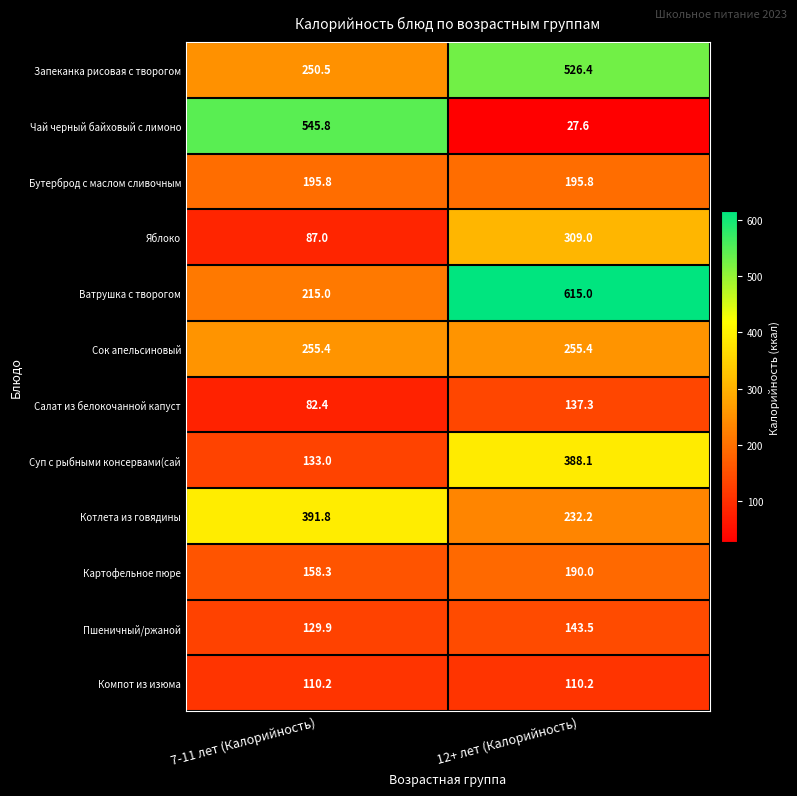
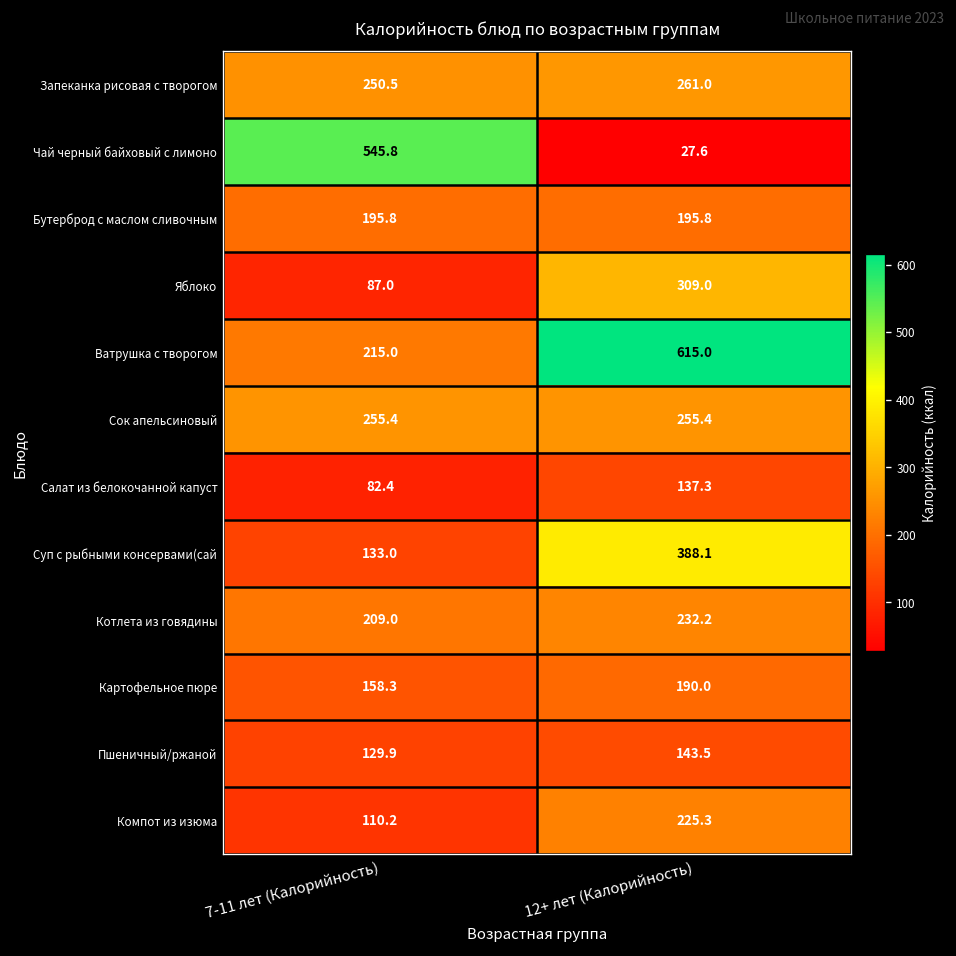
Запеканка рисовая с творогом, 12+ лет (Калорийность): 526.4 -> 261.0
Котлета из говядины, 7-11 лет (Калорийность): 391.8 -> 209.0
Компот из изюма, 12+ лет (Калорийность): 110.2 -> 225.3
